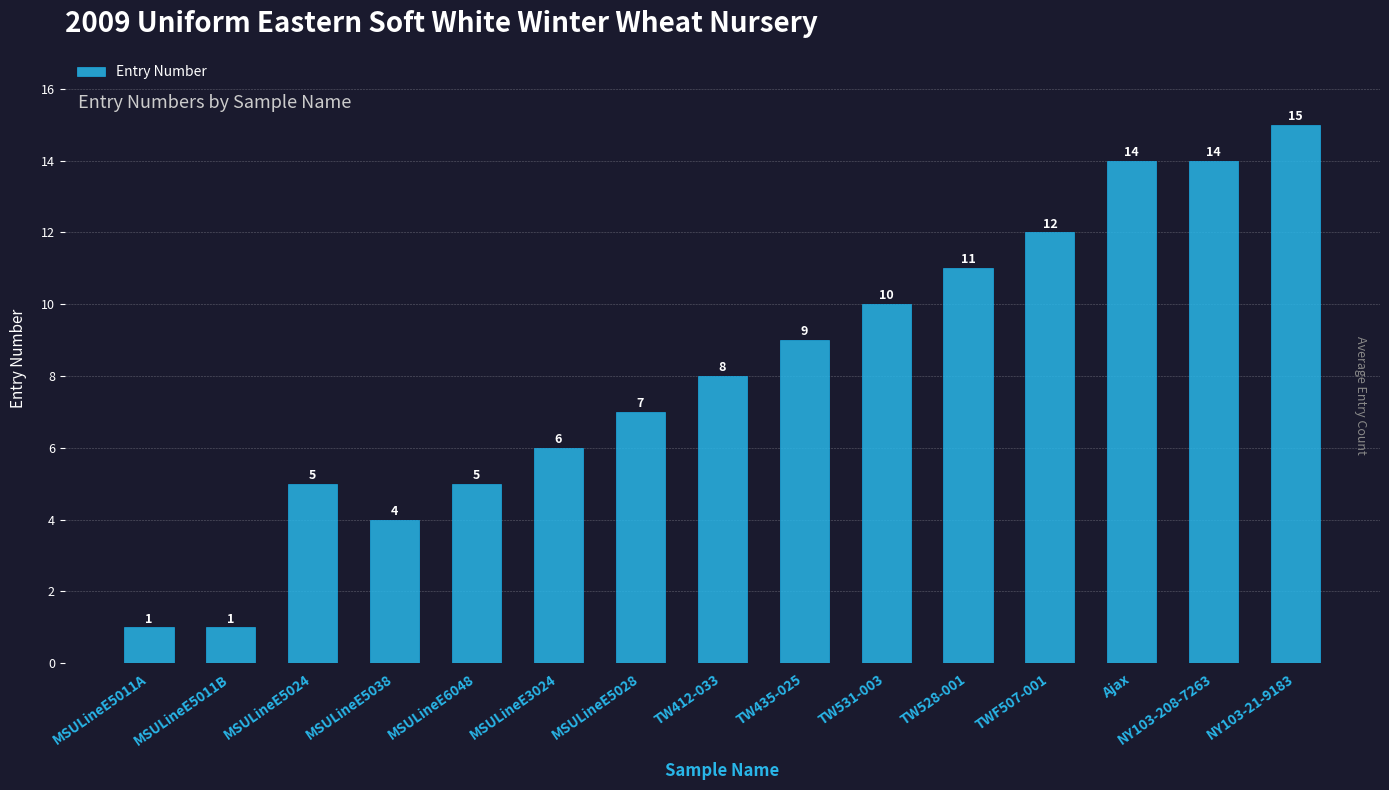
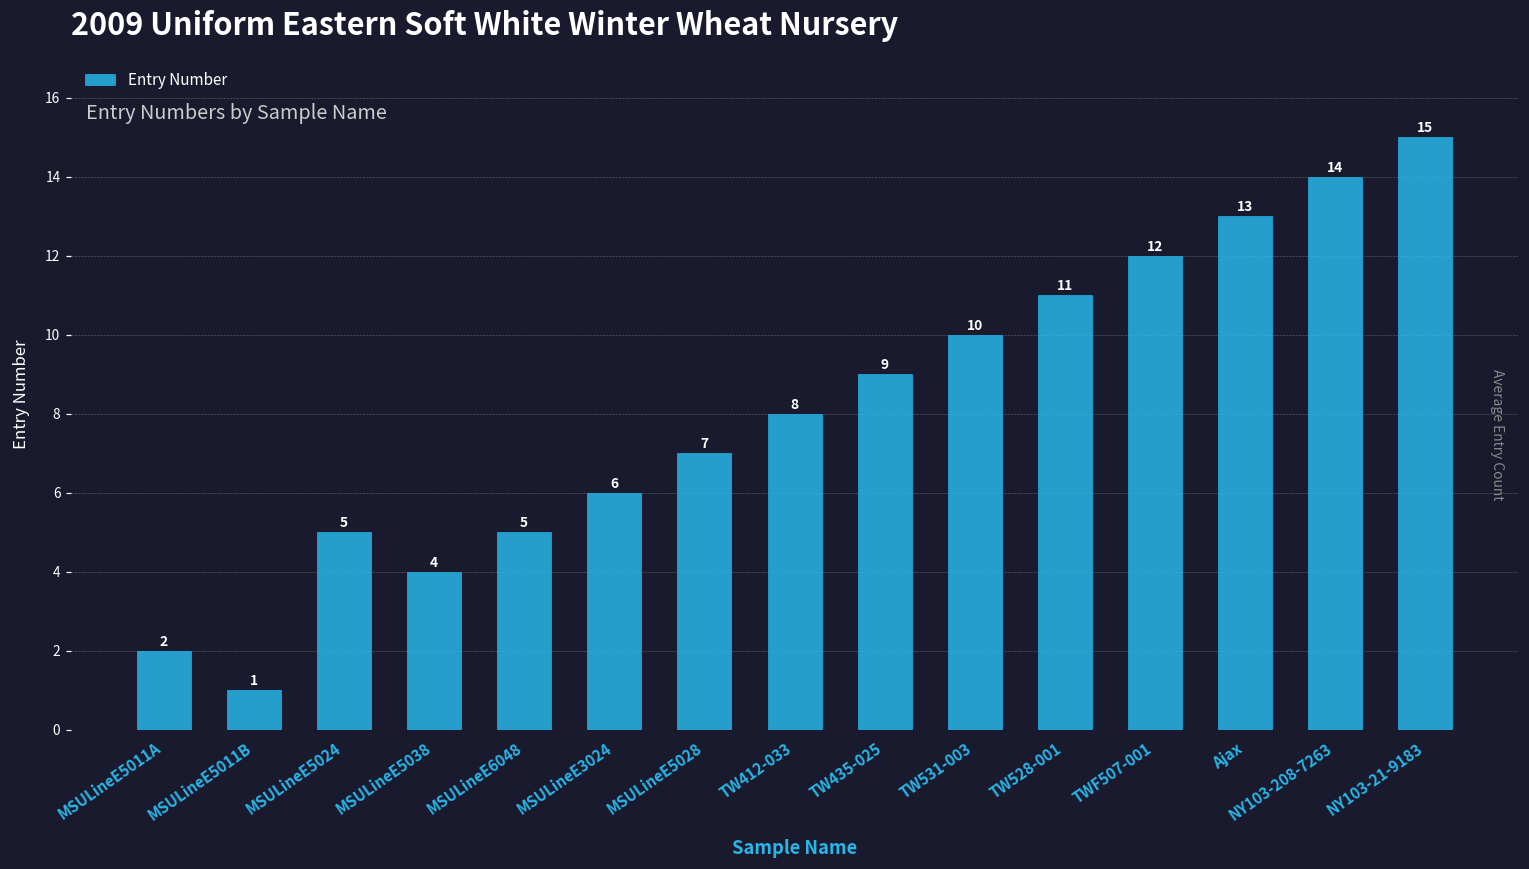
MSULineE5011A: 1 -> 2
Ajax: 14 -> 13
